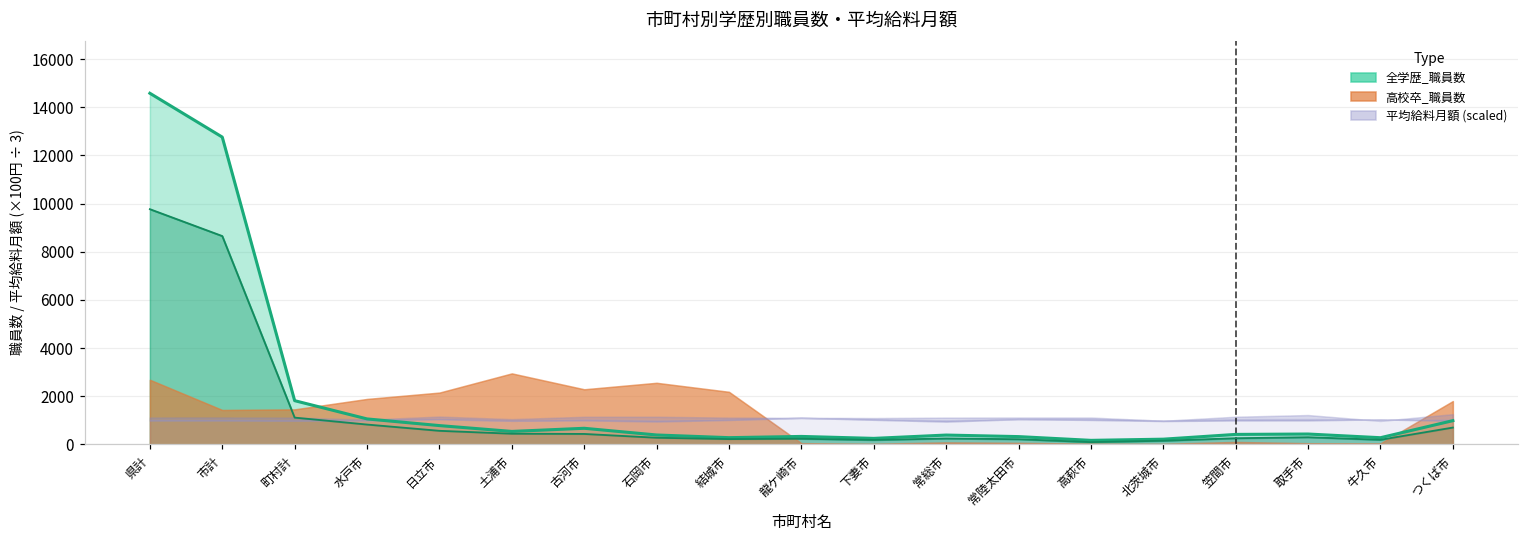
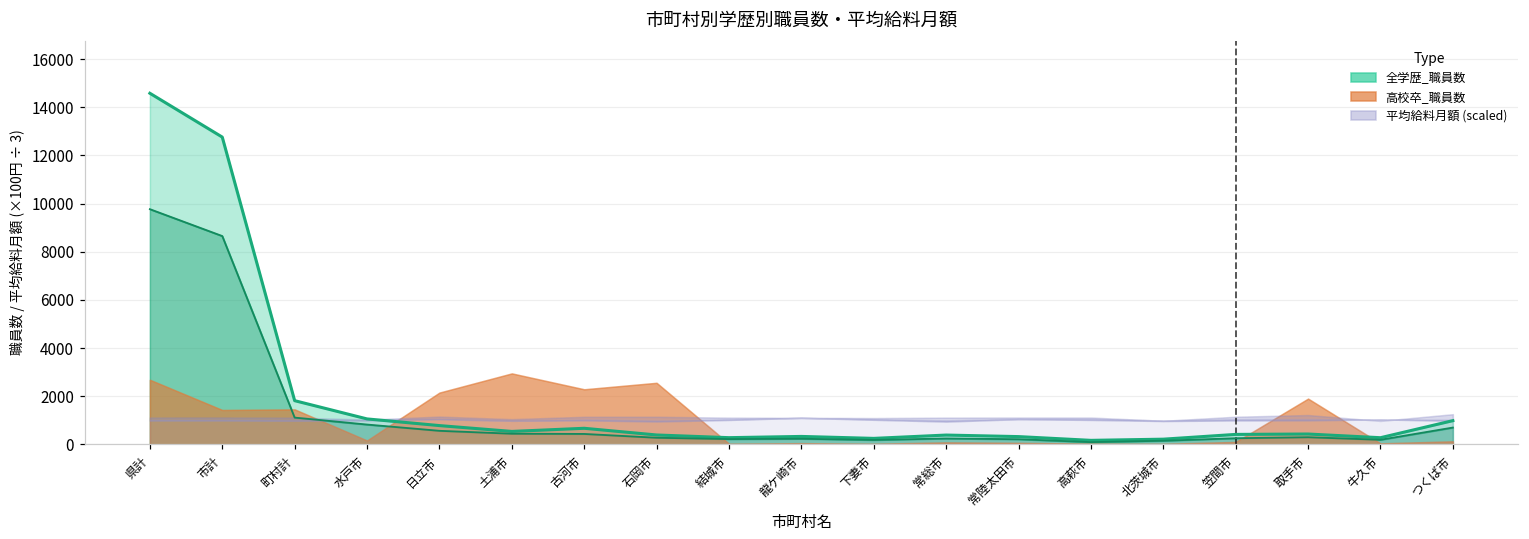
高校卒_職員数, 水戸市: 1900 -> 200
高校卒_職員数, 結城市: 2200 -> 0
高校卒_職員数, 取手市: 100 -> 1900
高校卒_職員数, つくば市: 1800 -> 100
